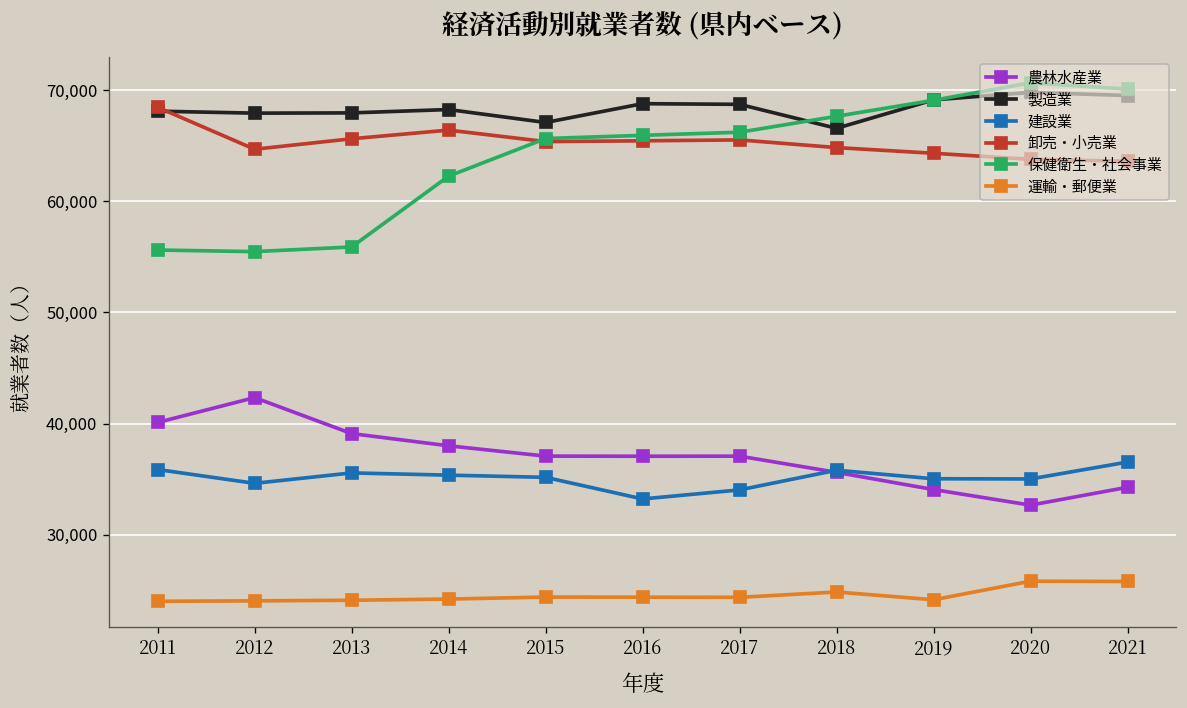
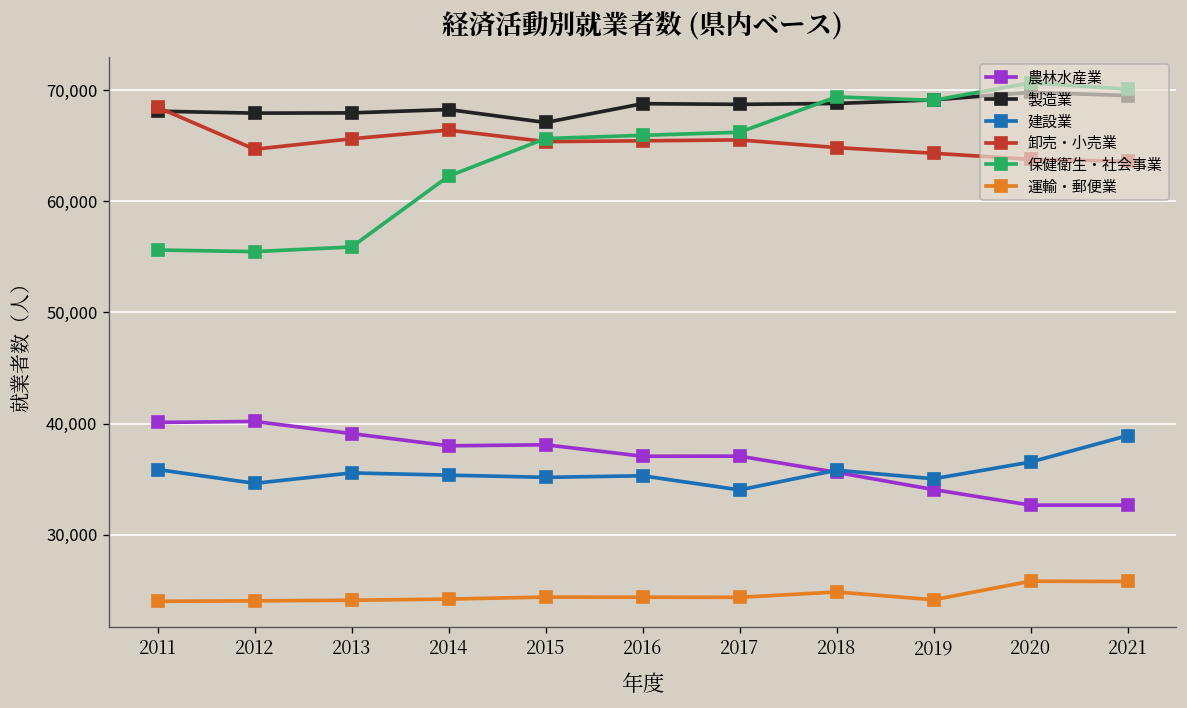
農林水産業, 2012: 42,000 -> 40,000
農林水産業, 2015: 37,000 -> 38,000
建設業, 2016: 33,000 -> 35,000
製造業, 2018: 67,000 -> 69,000
保健衛生・社会事業, 2018: 68,000 -> 69,000
建設業, 2020: 35,000 -> 37,000
農林水産業, 2021: 34,000 -> 33,000
建設業, 2021: 37,000 -> 39,000
